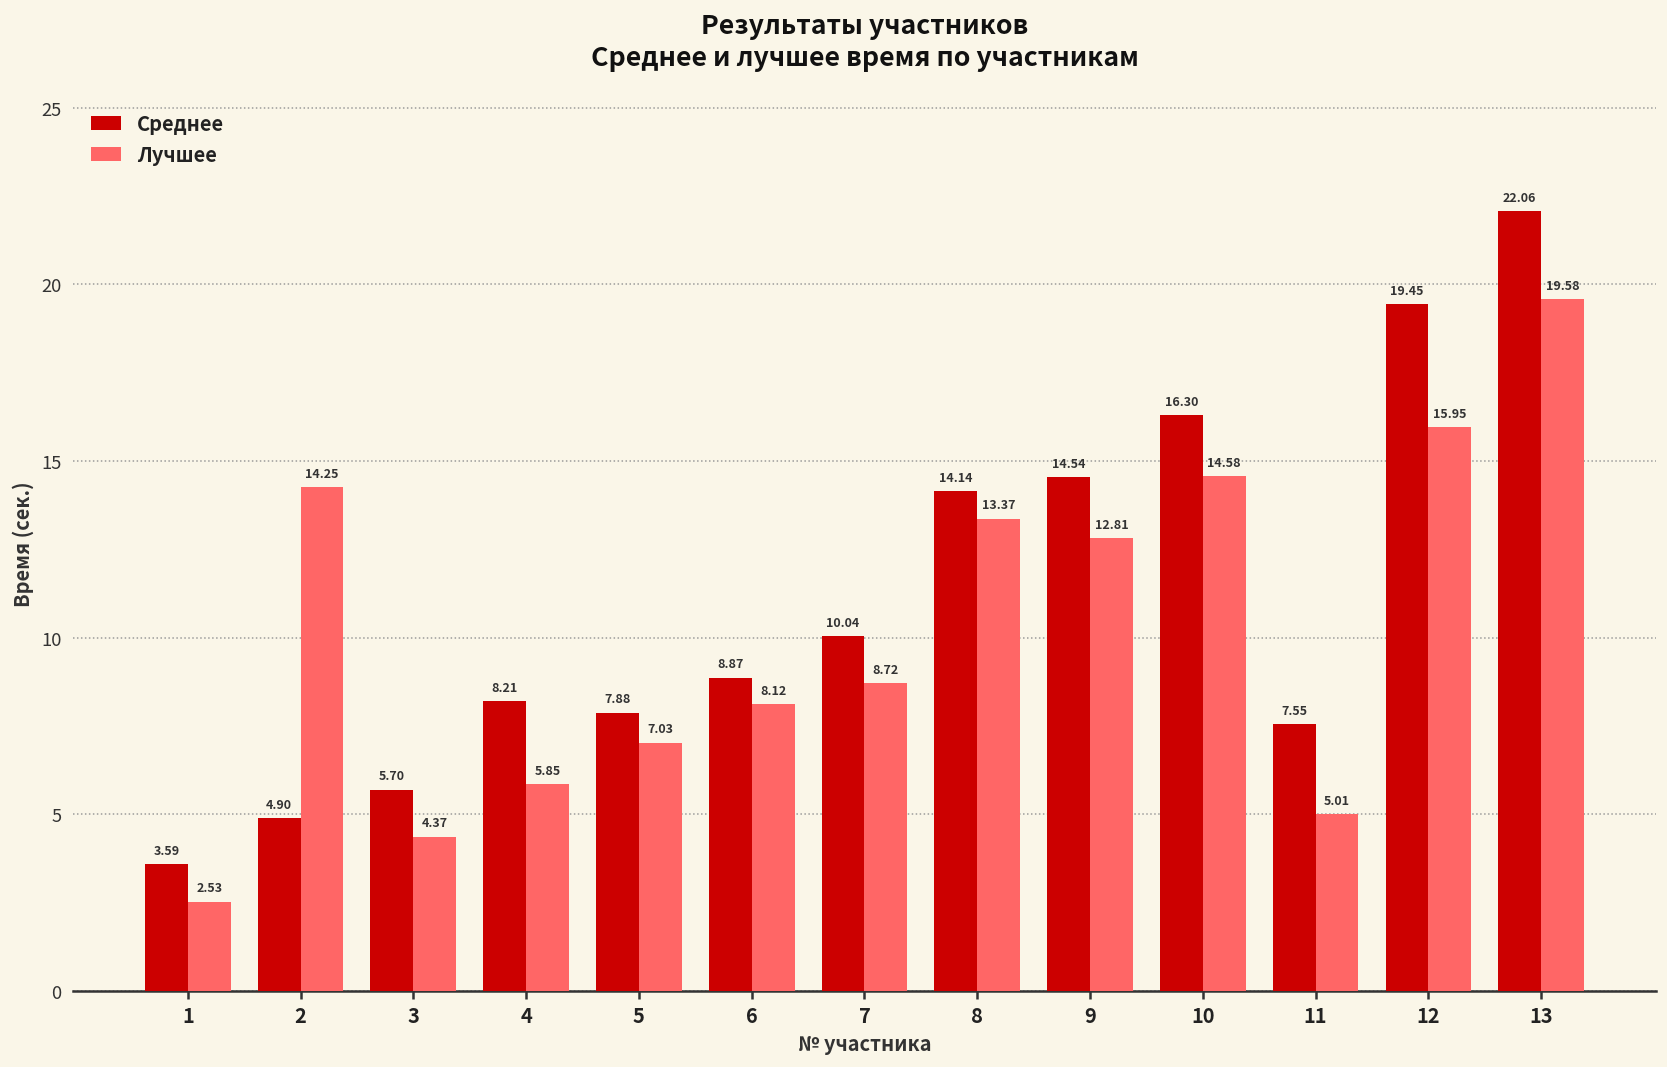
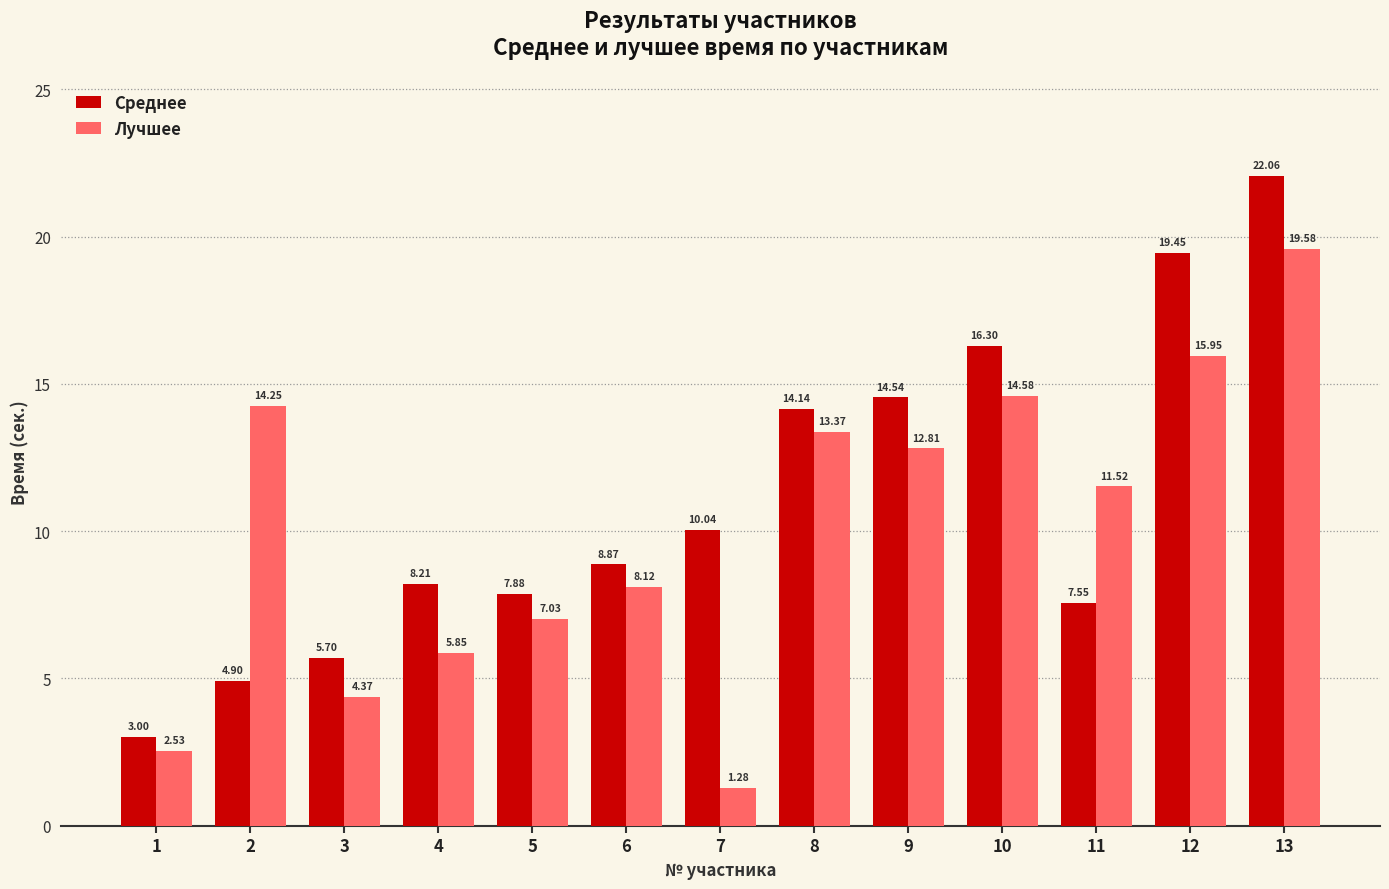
Среднее, 1: 3.59 -> 3.00
Лучшее, 7: 8.72 -> 1.28
Лучшее, 11: 5.01 -> 11.52
